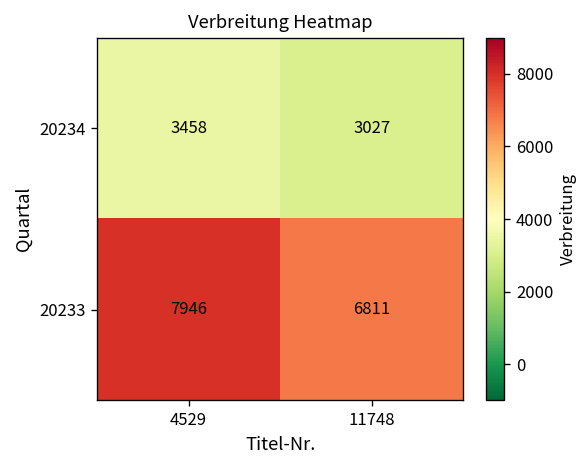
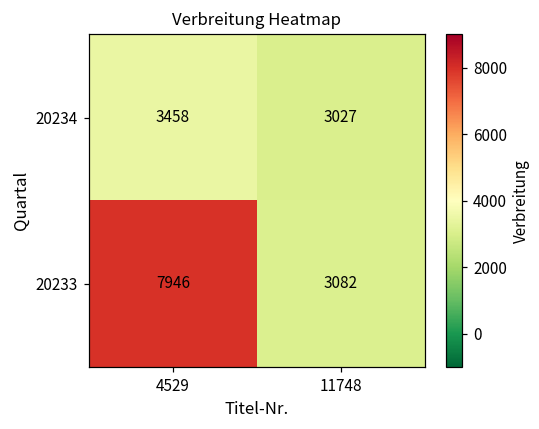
20233, 11748: 6811 -> 3082
